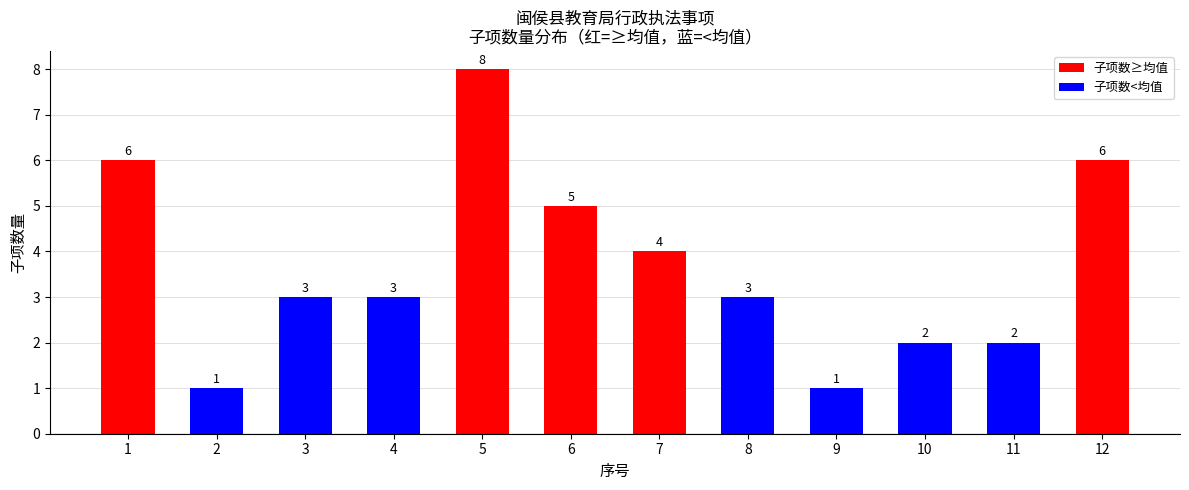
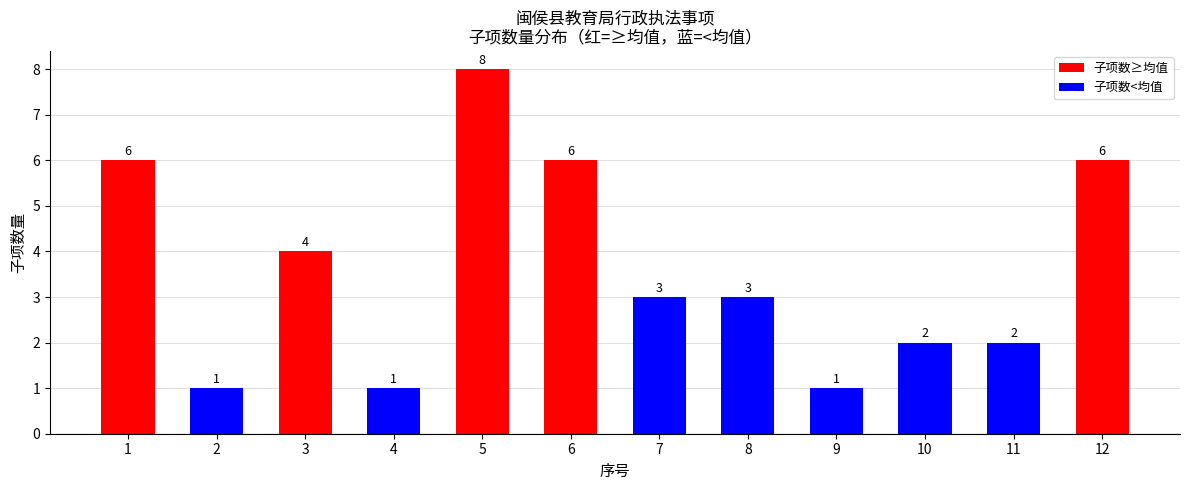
3: 3 -> 4
4: 3 -> 1
6: 5 -> 6
7: 4 -> 3
